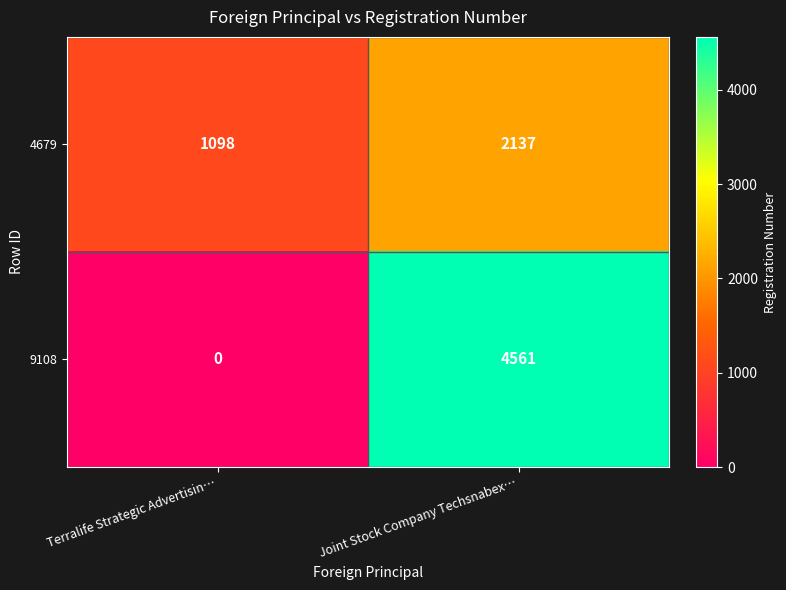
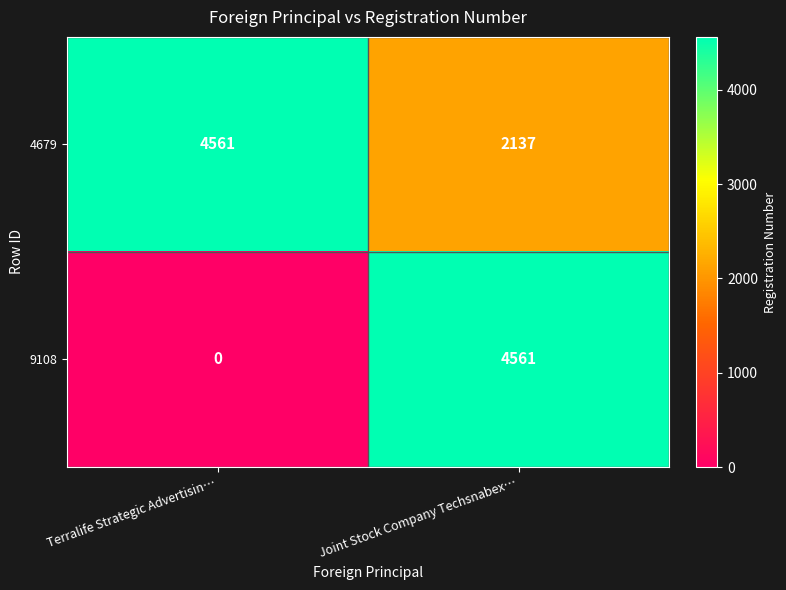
4679, Terralife Strategic Advertisin…: 1098 -> 4561
